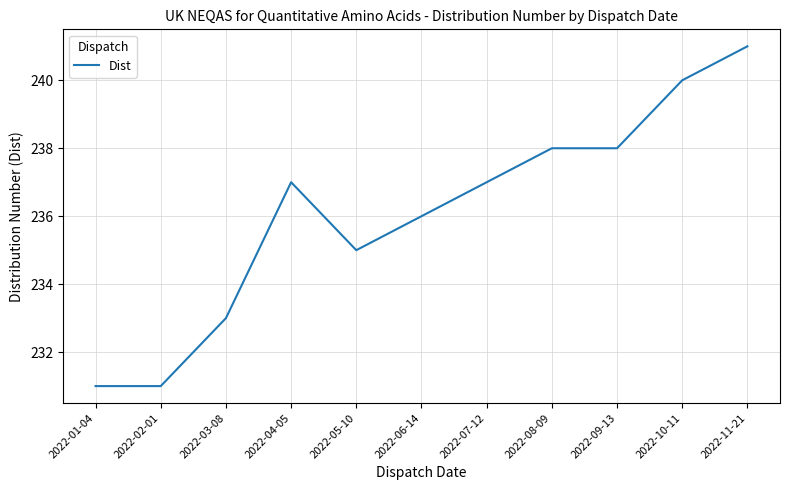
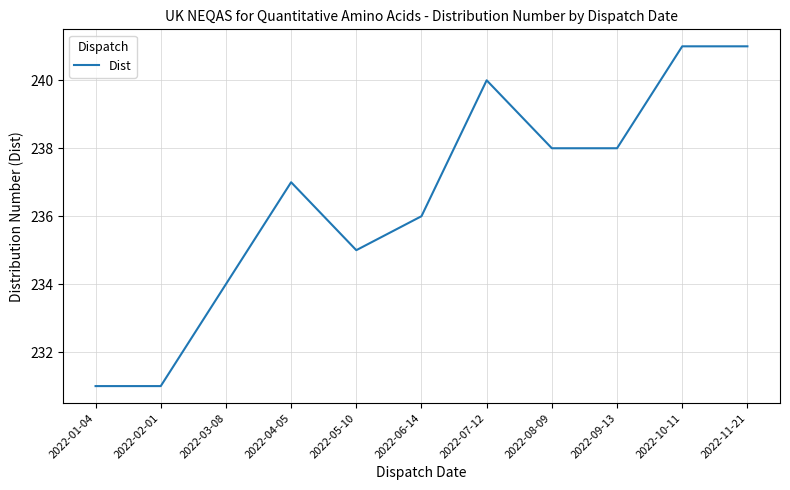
2022-03-08: 233 -> 234
2022-07-12: 237 -> 240
2022-10-11: 240 -> 241
